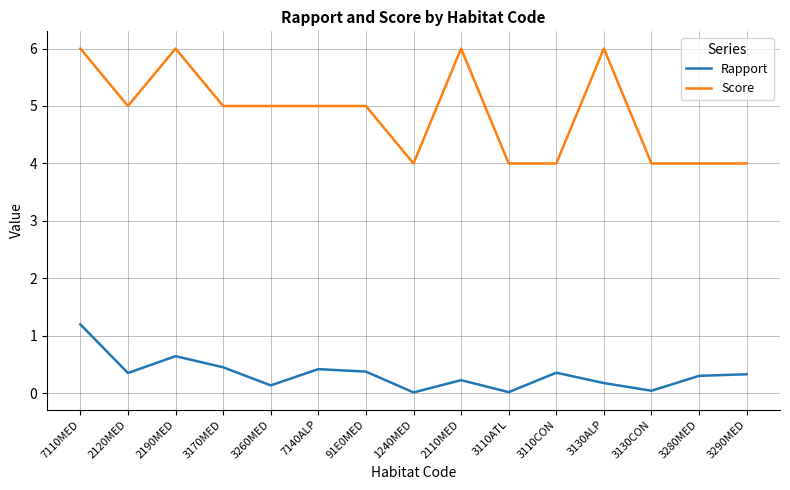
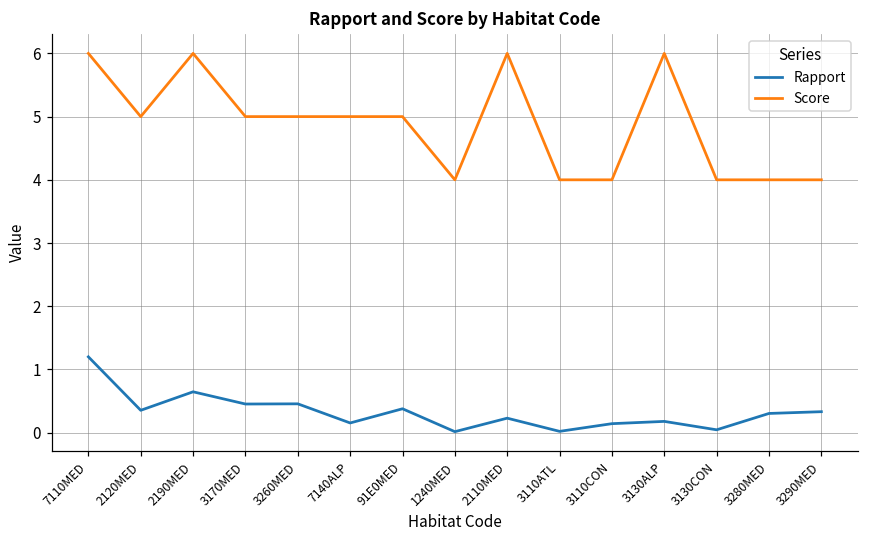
Rapport, 3260MED: 0.1 -> 0.5
Rapport, 7140ALP: 0.4 -> 0.2
Rapport, 3110CON: 0.4 -> 0.1
